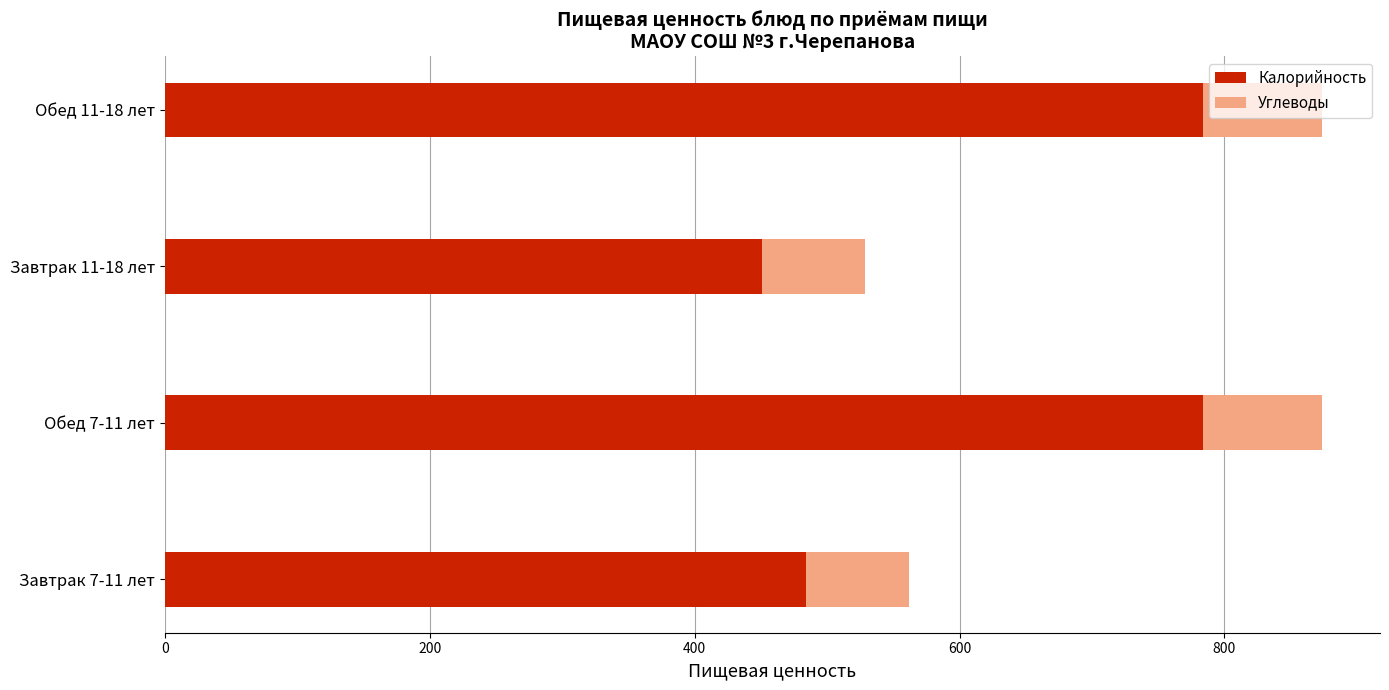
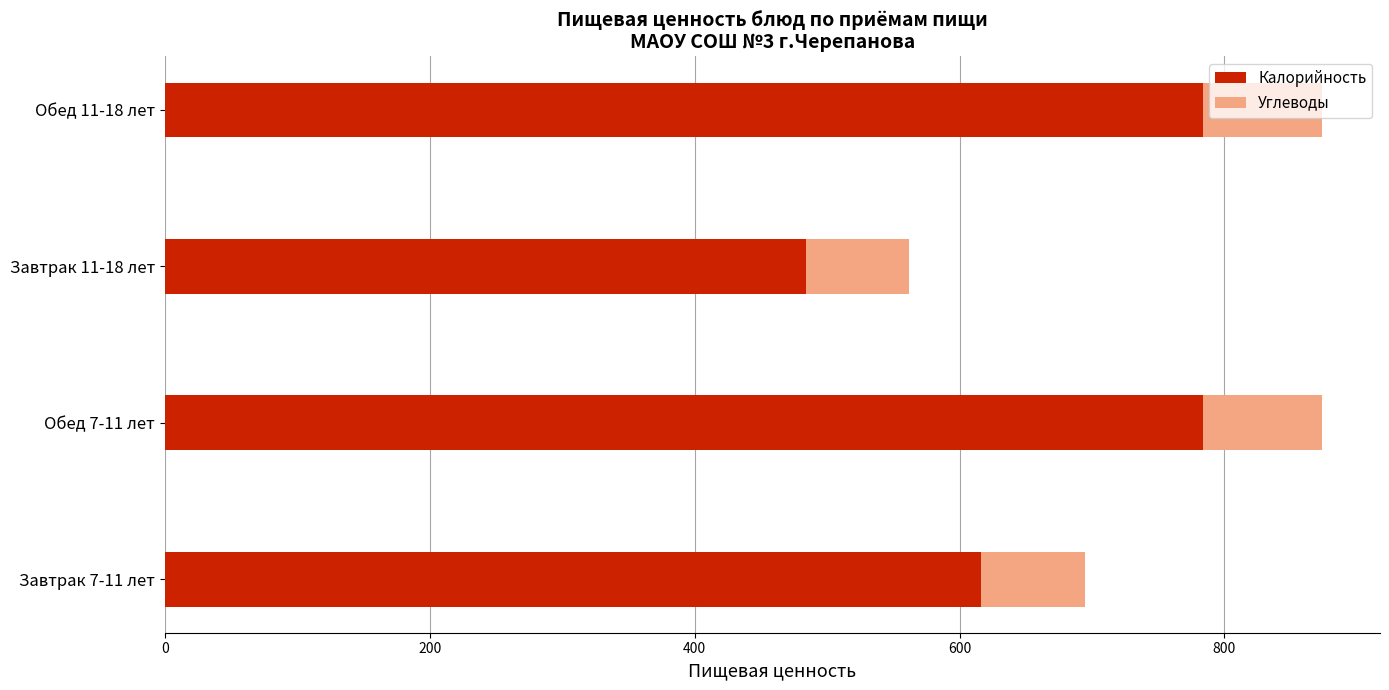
Калорийность, Завтрак 11-18 лет: 451 -> 484
Калорийность, Завтрак 7-11 лет: 484 -> 616
